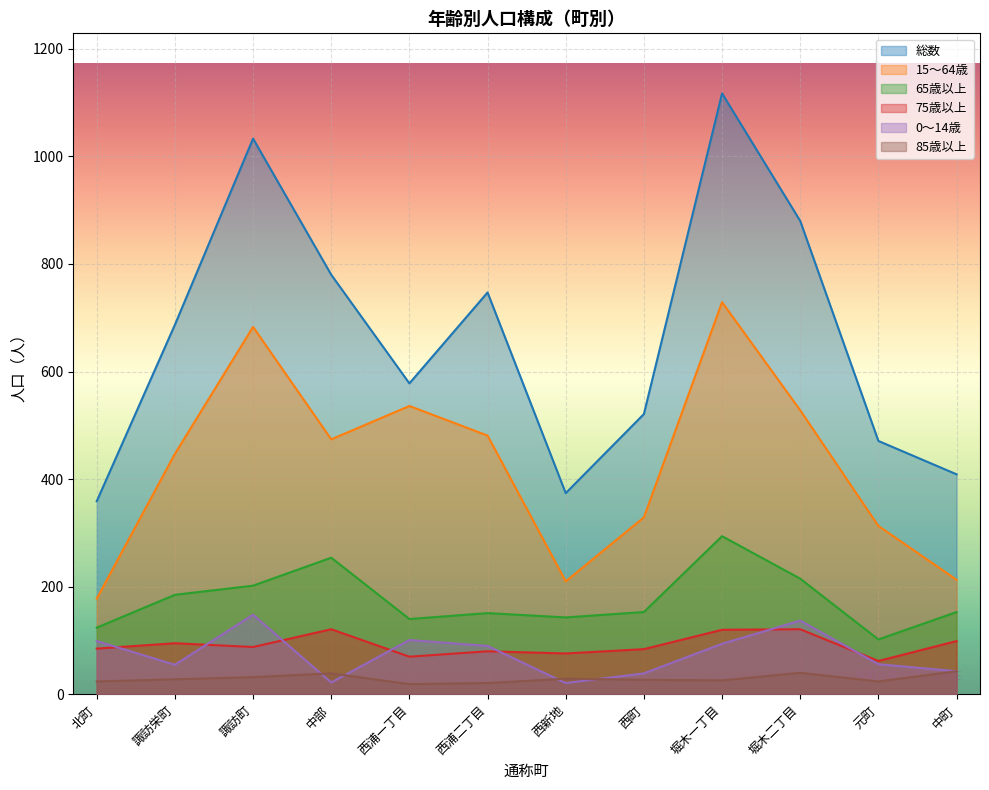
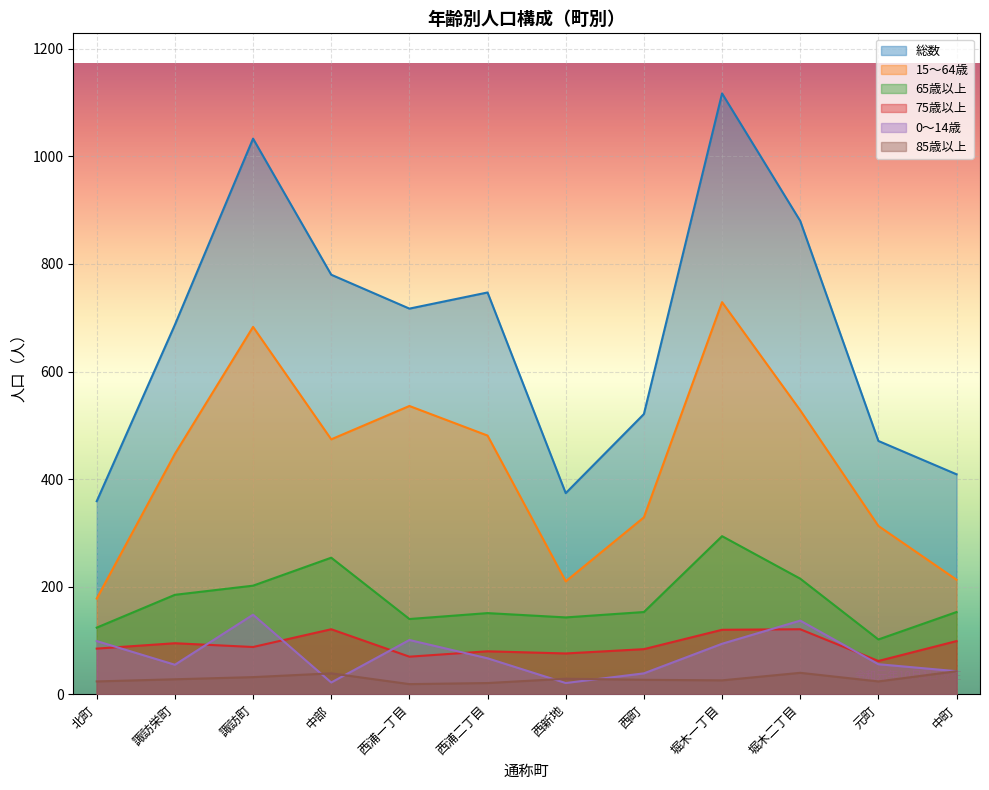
総数, 西浦一丁目: 580 -> 720
0～14歳, 西浦二丁目: 90 -> 70
